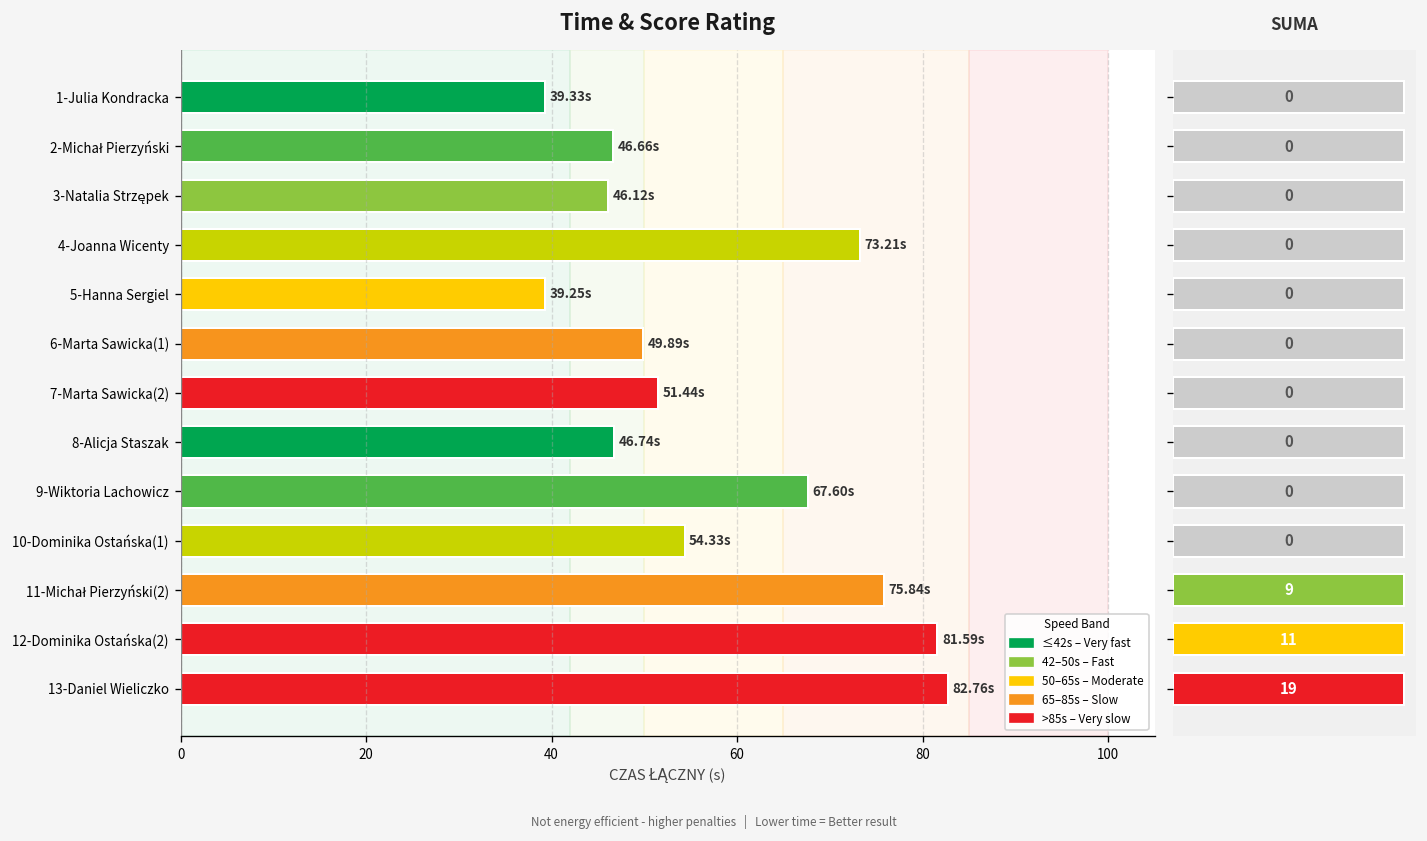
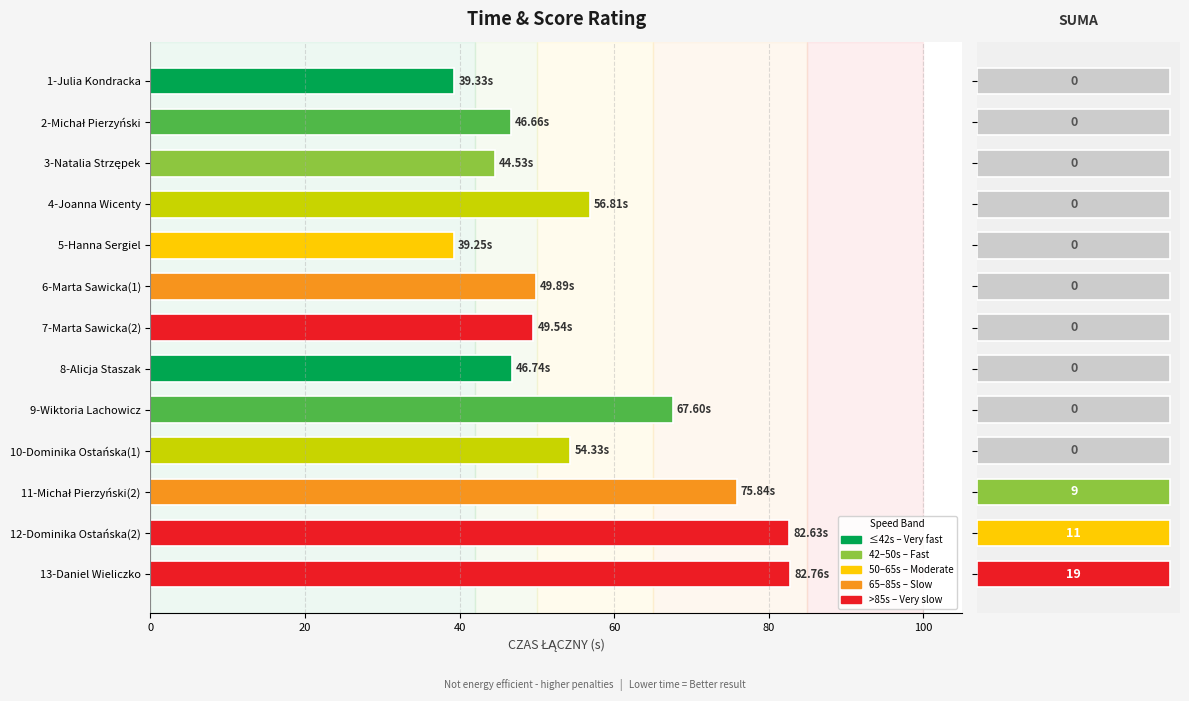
Time & Score Rating, 3-Natalia Strzępek: 46.12s -> 44.53s
Time & Score Rating, 4-Joanna Wicenty: 73.21s -> 56.81s
Time & Score Rating, 7-Marta Sawicka(2): 51.44s -> 49.54s
Time & Score Rating, 12-Dominika Ostańska(2): 81.59s -> 82.63s
